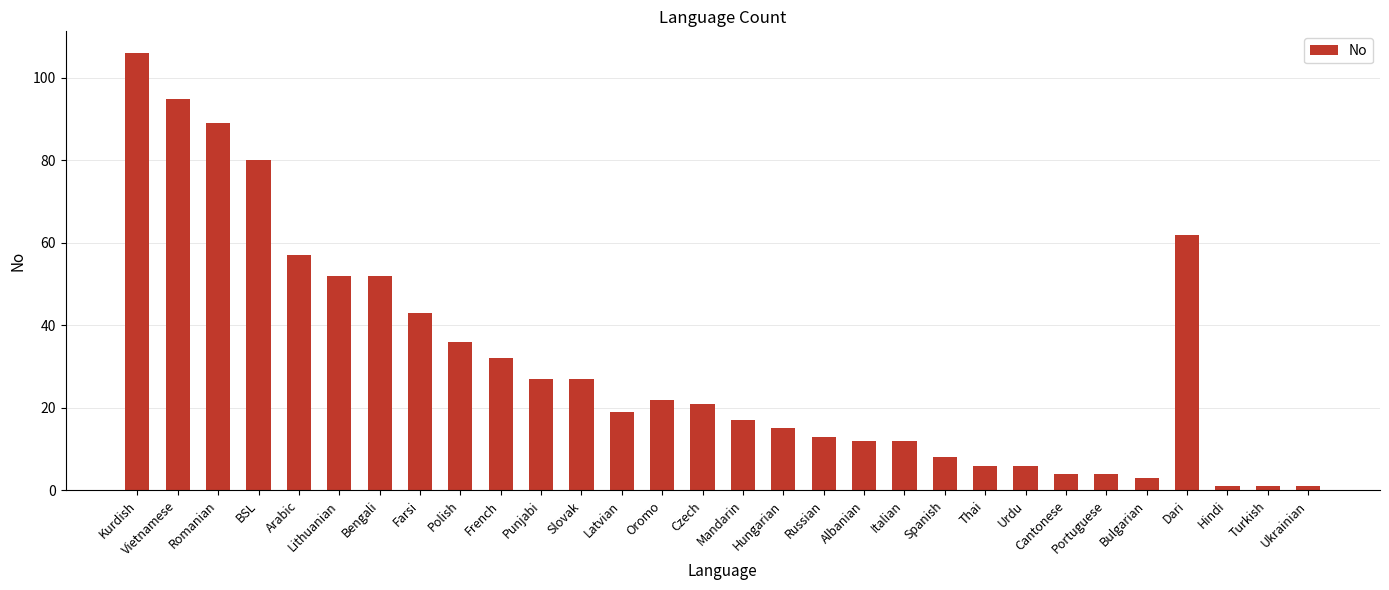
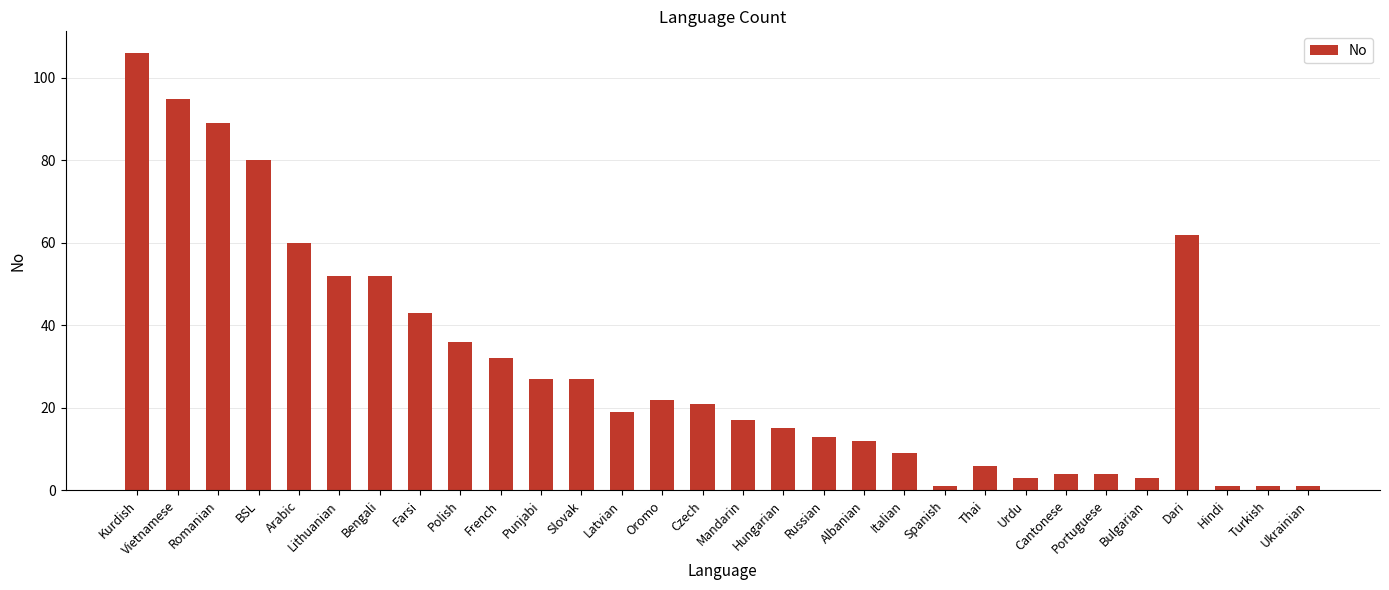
Arabic: 57 -> 60
Italian: 12 -> 9
Spanish: 8 -> 1
Urdu: 6 -> 3
